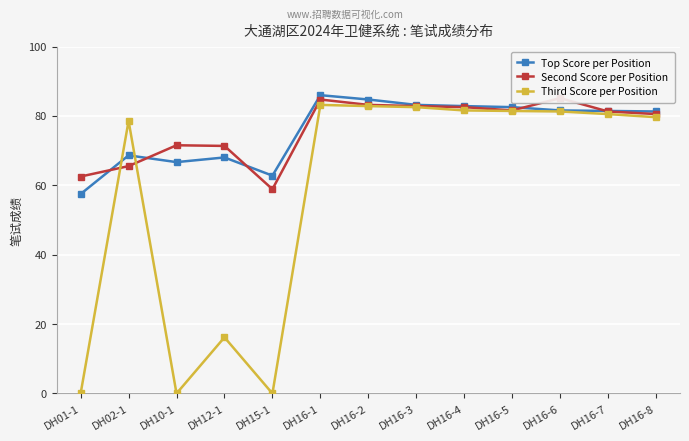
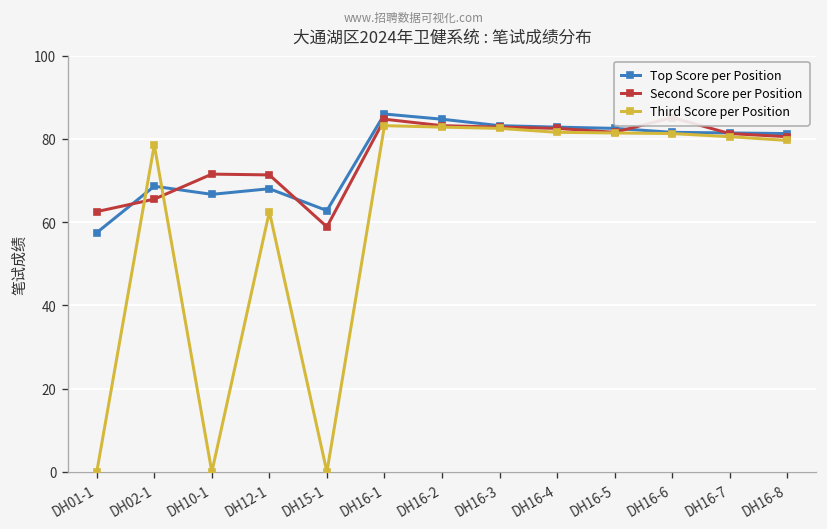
Third Score per Position, DH12-1: 16 -> 63
